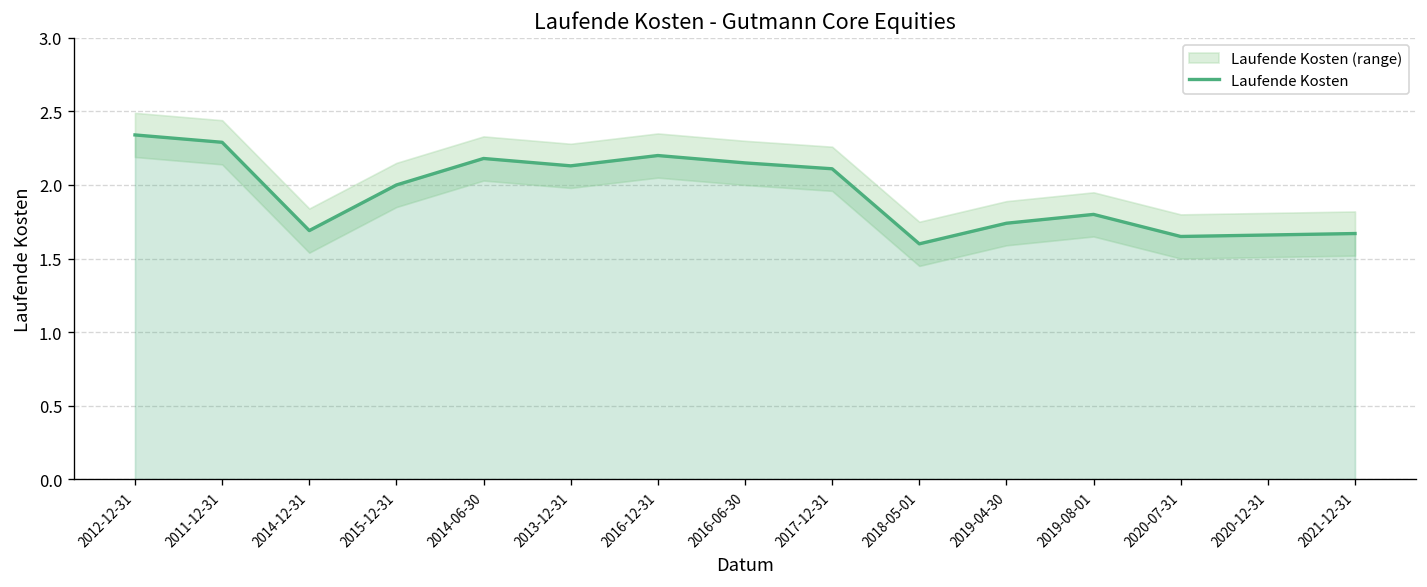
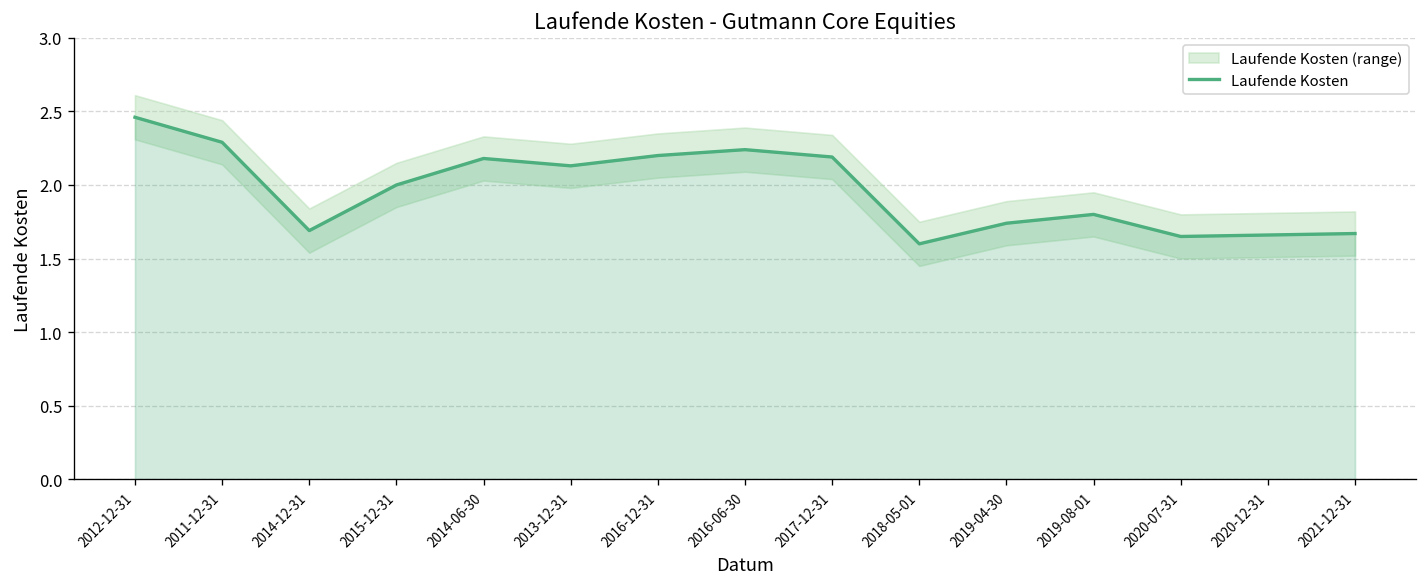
Laufende Kosten, 2012-12-31: 2.34 -> 2.46
Laufende Kosten, 2016-06-30: 2.15 -> 2.24
Laufende Kosten, 2017-12-31: 2.11 -> 2.19
